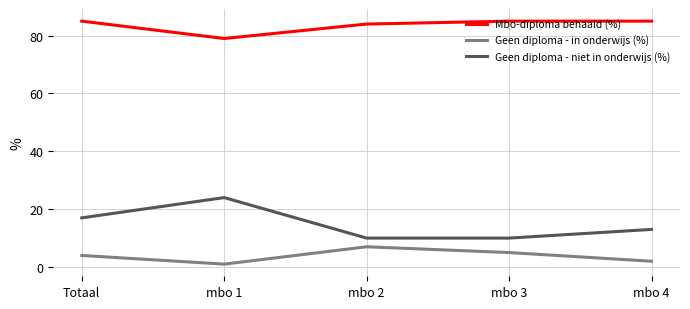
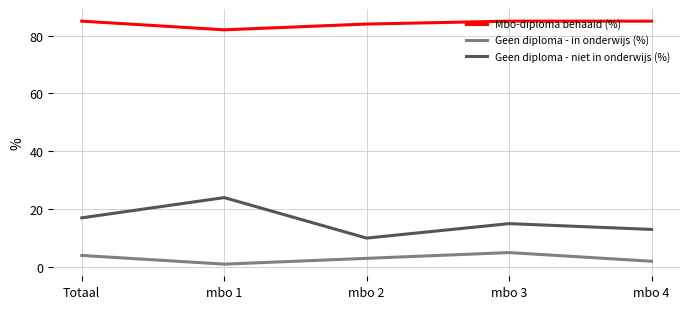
Mbo-diploma behaald (%), mbo 1: 79 -> 82
Geen diploma - in onderwijs (%), mbo 2: 7 -> 3
Geen diploma - niet in onderwijs (%), mbo 3: 10 -> 15
